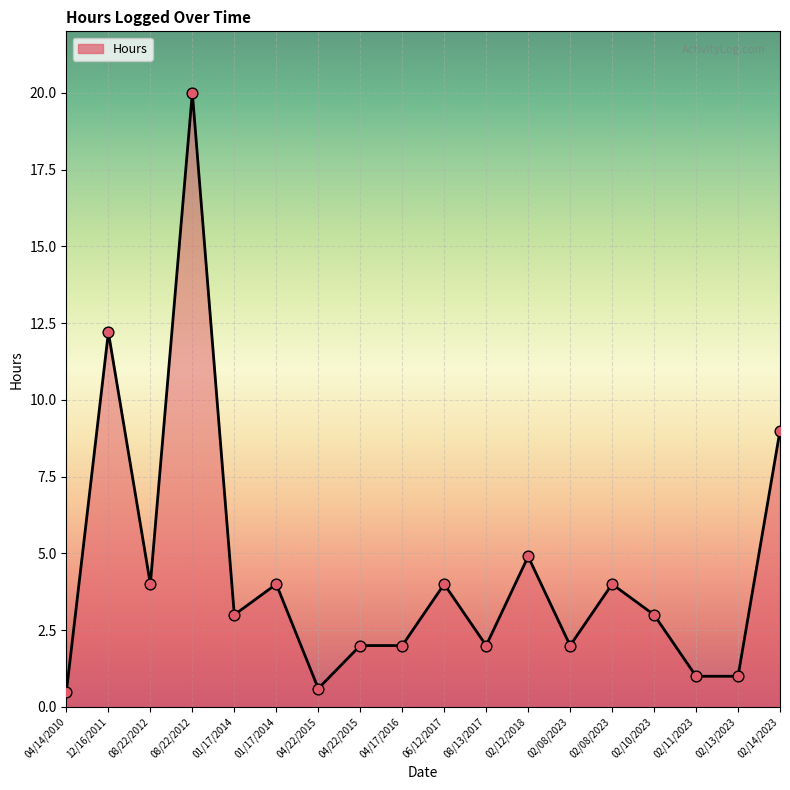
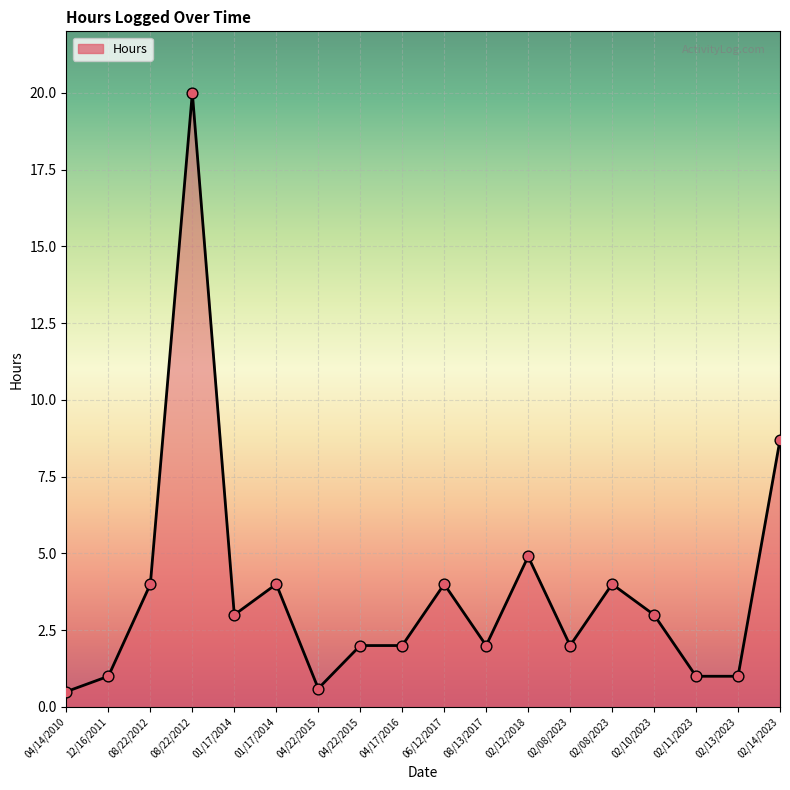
12/16/2011: 12.2 -> 1.0
02/14/2023: 9.0 -> 8.7
